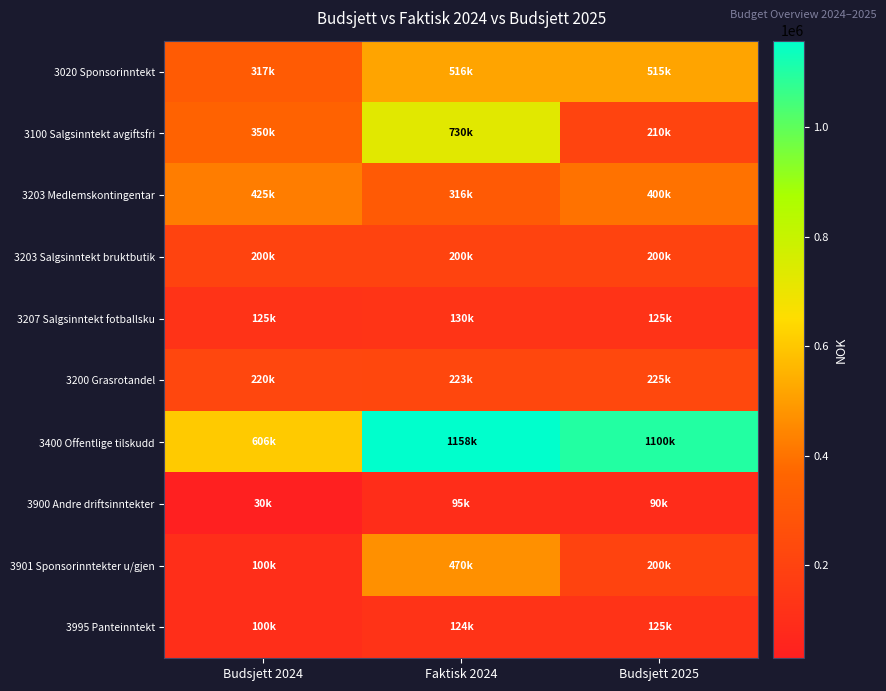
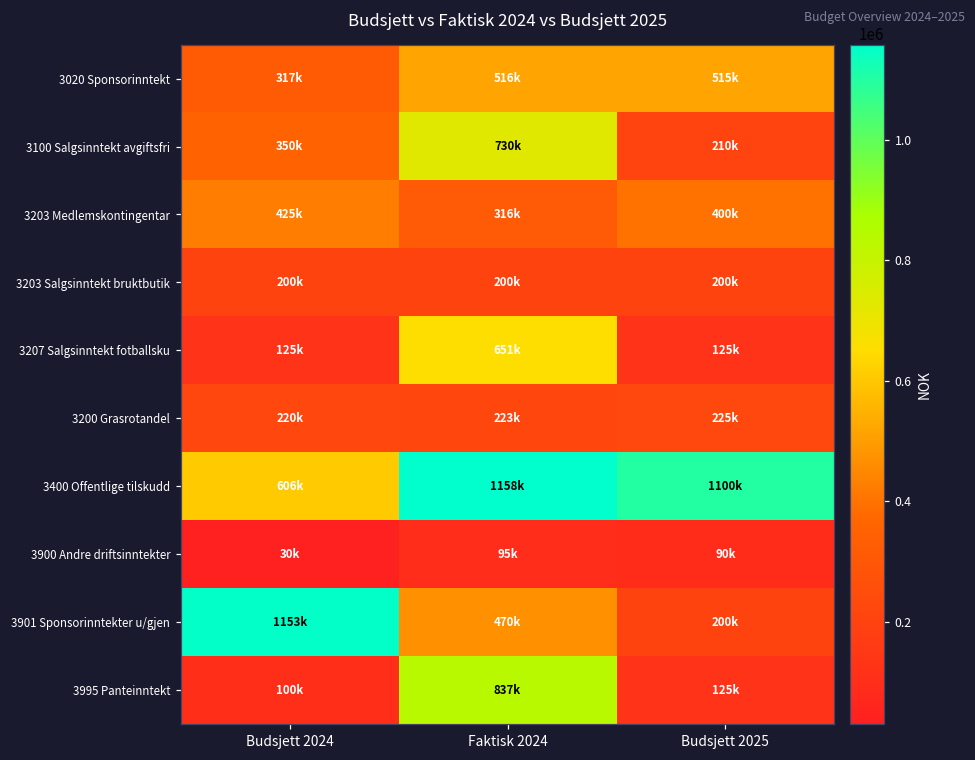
3207 Salgsinntekt fotballsku, Faktisk 2024: 130k -> 651k
3901 Sponsorinntekter u/gjen, Budsjett 2024: 100k -> 1153k
3995 Panteinntekt, Faktisk 2024: 124k -> 837k
